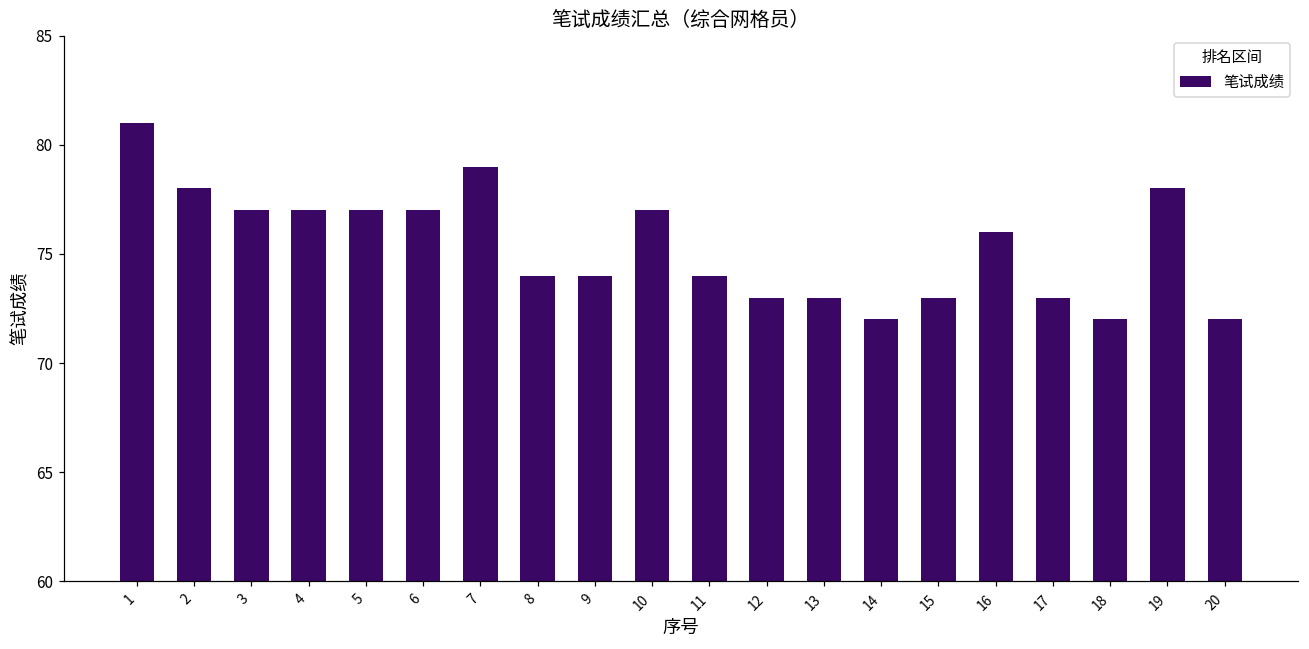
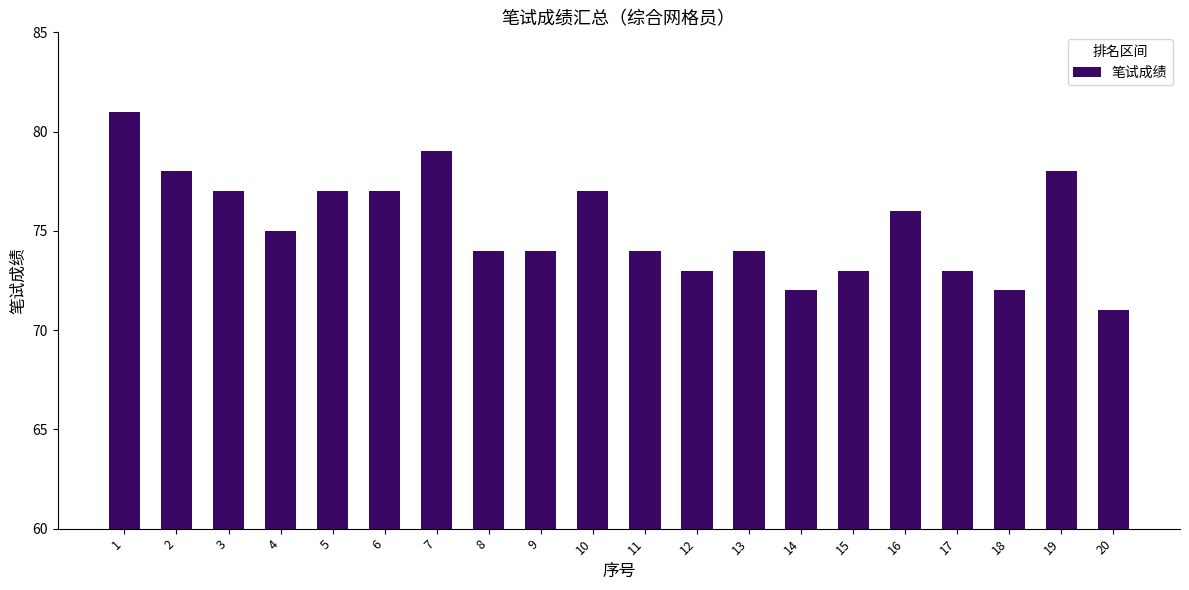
4: 77 -> 75
13: 73 -> 74
20: 72 -> 71
